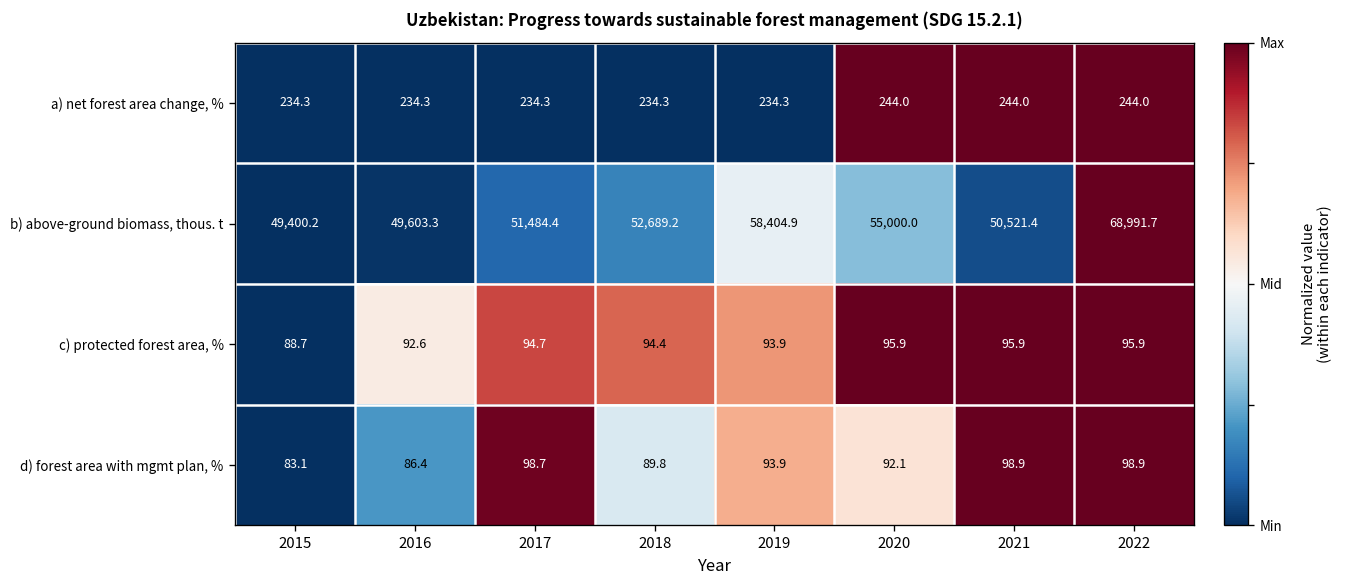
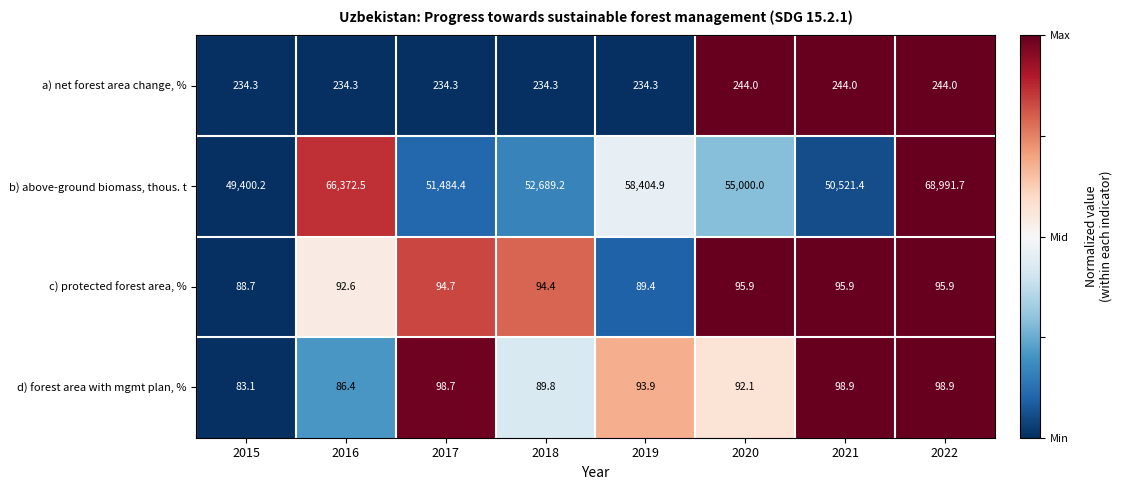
b) above-ground biomass, thous. t, 2016: 49,603.3 -> 66,372.5
c) protected forest area, %, 2019: 93.9 -> 89.4
